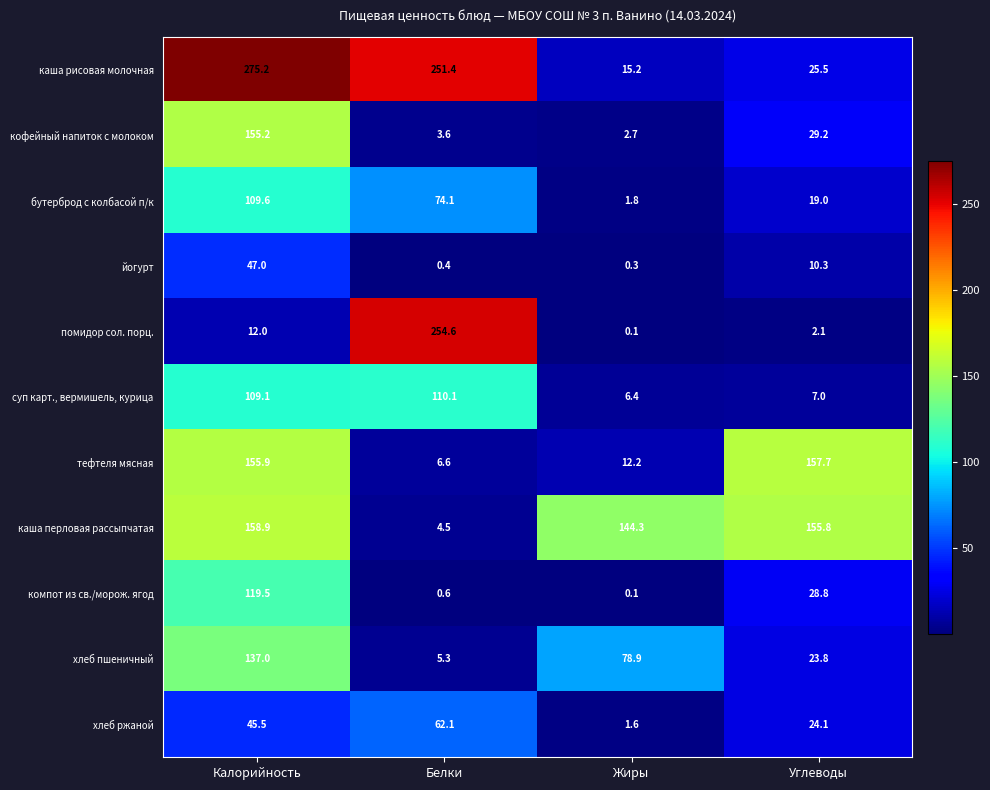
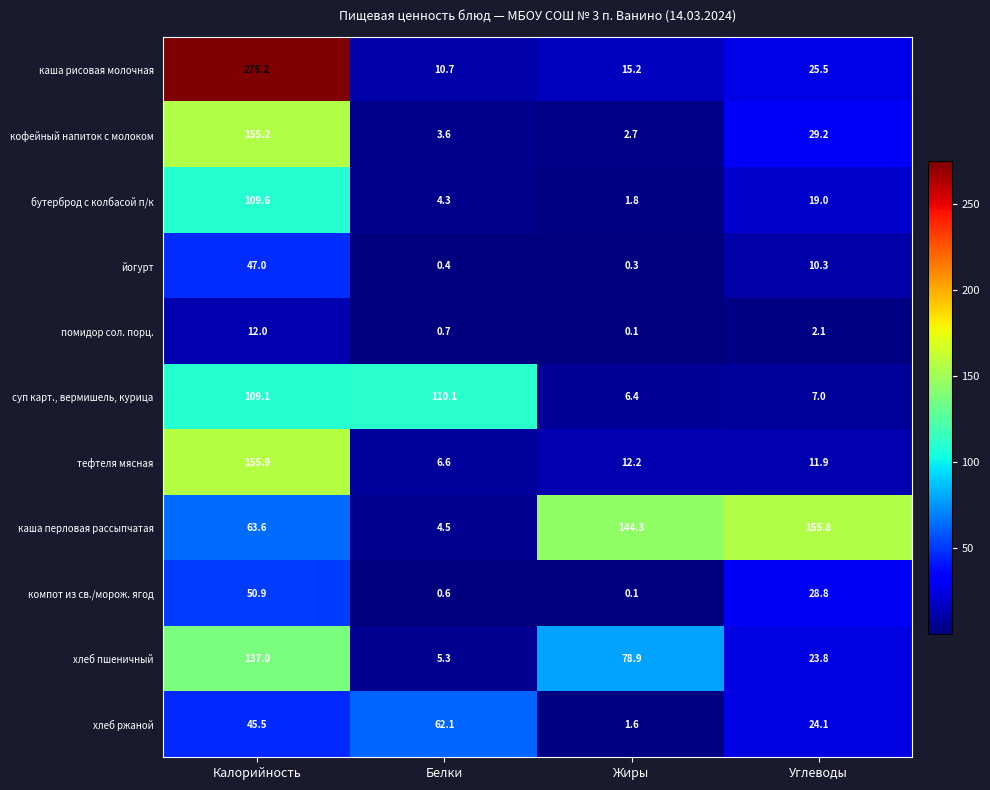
каша рисовая молочная, Белки: 251.4 -> 10.7
бутерброд с колбасой п/к, Белки: 74.1 -> 4.3
помидор сол. порц., Белки: 254.6 -> 0.7
тефтеля мясная, Углеводы: 157.7 -> 11.9
каша перловая рассыпчатая, Калорийность: 158.9 -> 63.6
компот из св./морож. ягод, Калорийность: 119.5 -> 50.9
